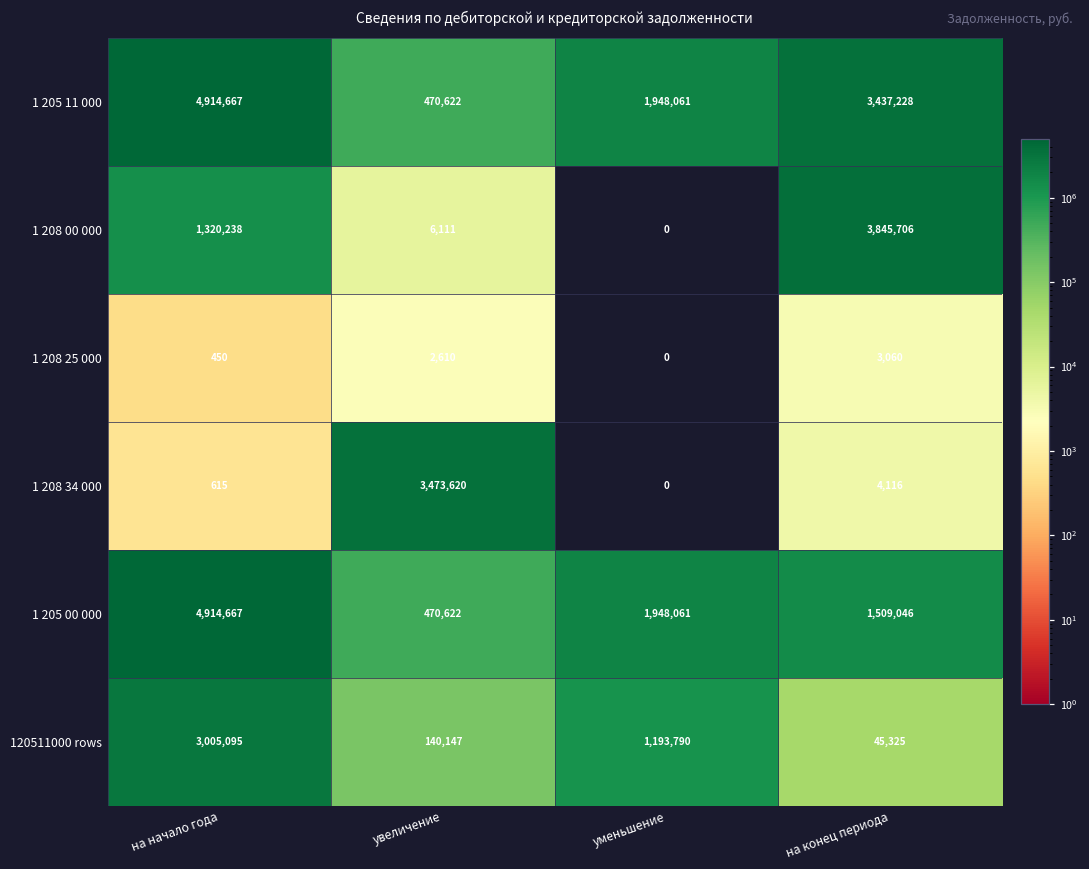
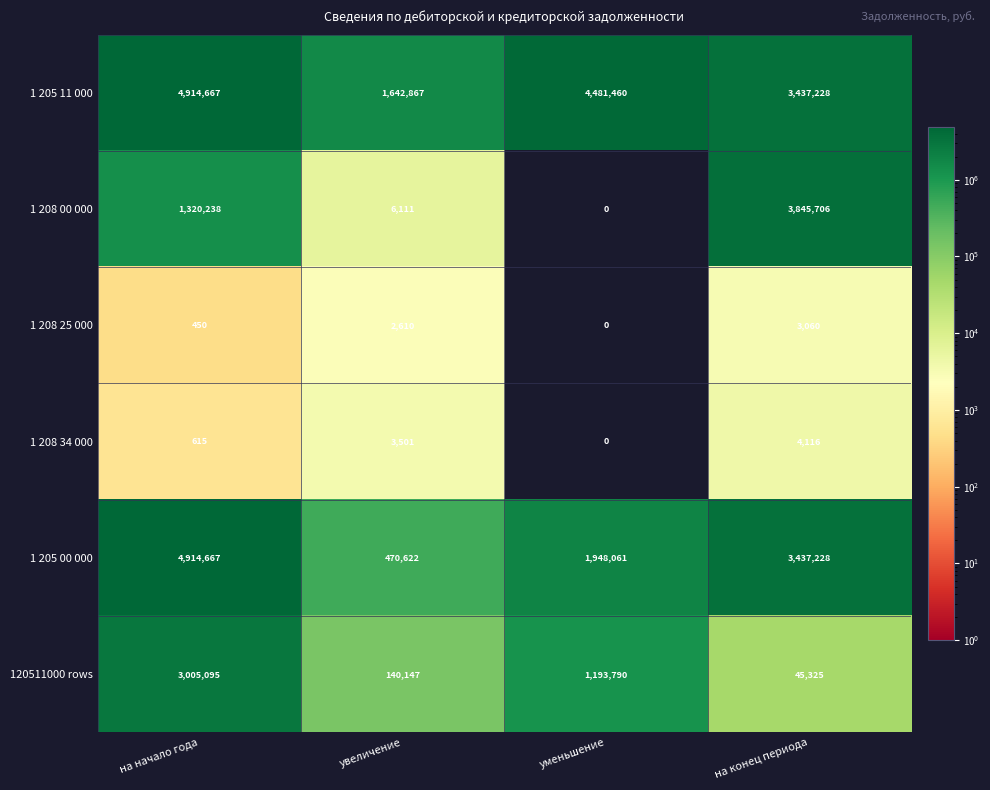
1 205 11 000, увеличение: 470,622 -> 1,642,867
1 205 11 000, уменьшение: 1,948,061 -> 4,481,460
1 208 34 000, увеличение: 3,473,620 -> 3,501
1 205 00 000, на конец периода: 1,509,046 -> 3,437,228
